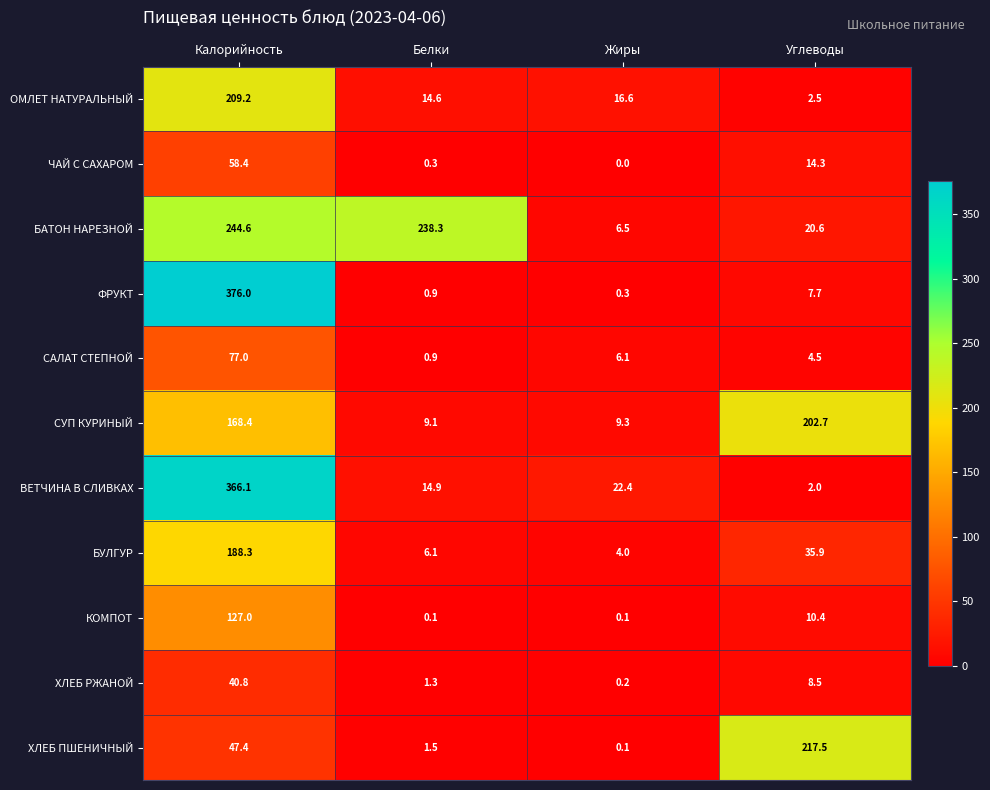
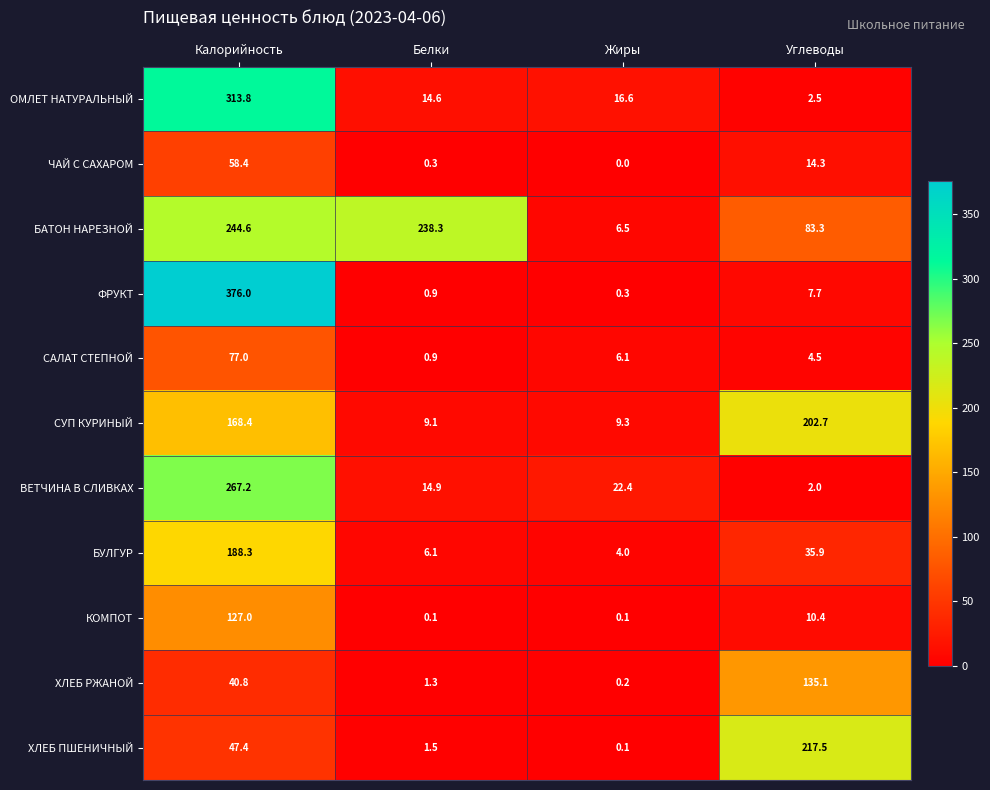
ОМЛЕТ НАТУРАЛЬНЫЙ, Калорийность: 209.2 -> 313.8
БАТОН НАРЕЗНОЙ, Углеводы: 20.6 -> 83.3
ВЕТЧИНА В СЛИВКАХ, Калорийность: 366.1 -> 267.2
ХЛЕБ РЖАНОЙ, Углеводы: 8.5 -> 135.1
